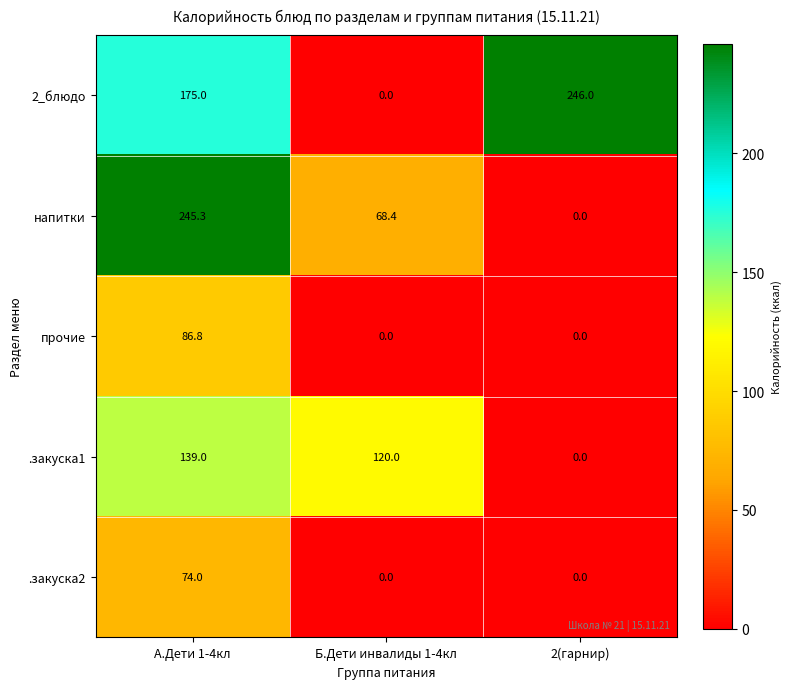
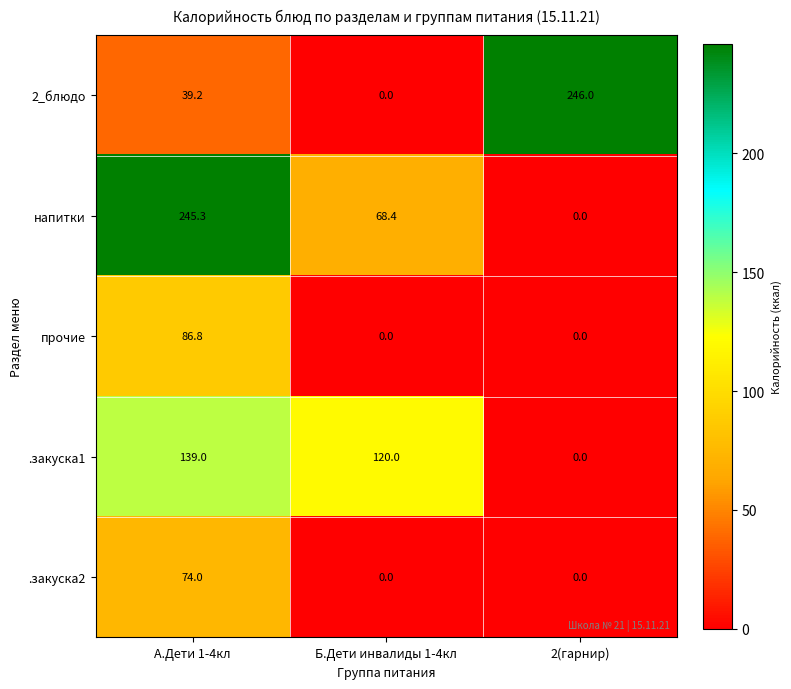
2_блюдо, А.Дети 1-4кл: 175.0 -> 39.2
